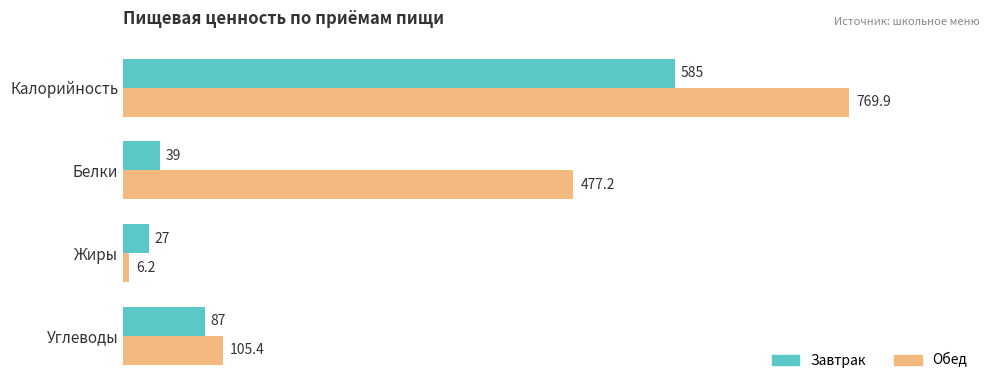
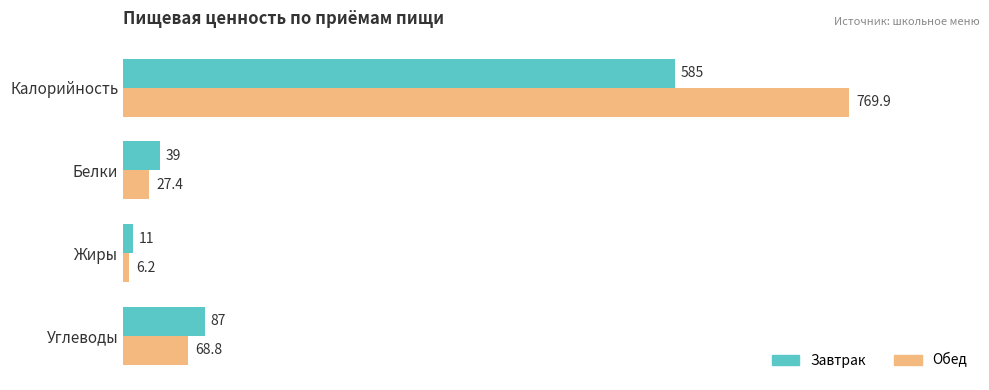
Обед, Белки: 477.2 -> 27.4
Завтрак, Жиры: 27 -> 11
Обед, Углеводы: 105.4 -> 68.8
